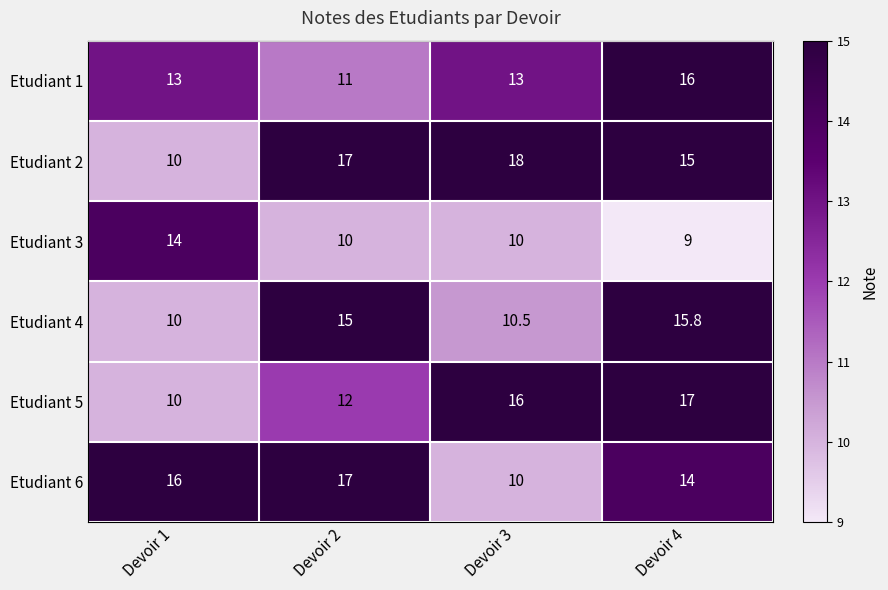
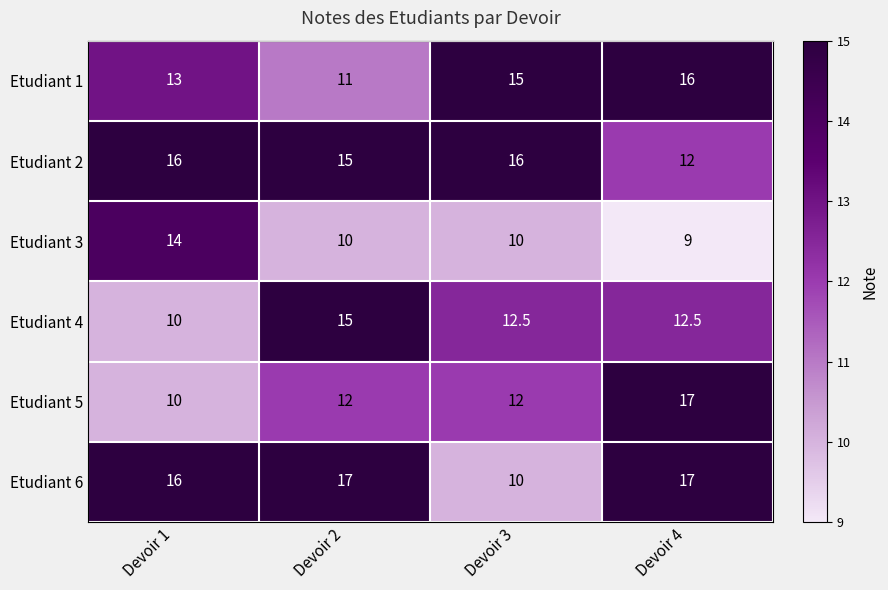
Etudiant 1, Devoir 3: 13 -> 15
Etudiant 2, Devoir 1: 10 -> 16
Etudiant 2, Devoir 2: 17 -> 15
Etudiant 2, Devoir 3: 18 -> 16
Etudiant 2, Devoir 4: 15 -> 12
Etudiant 4, Devoir 3: 10.5 -> 12.5
Etudiant 4, Devoir 4: 15.8 -> 12.5
Etudiant 5, Devoir 3: 16 -> 12
Etudiant 6, Devoir 4: 14 -> 17
